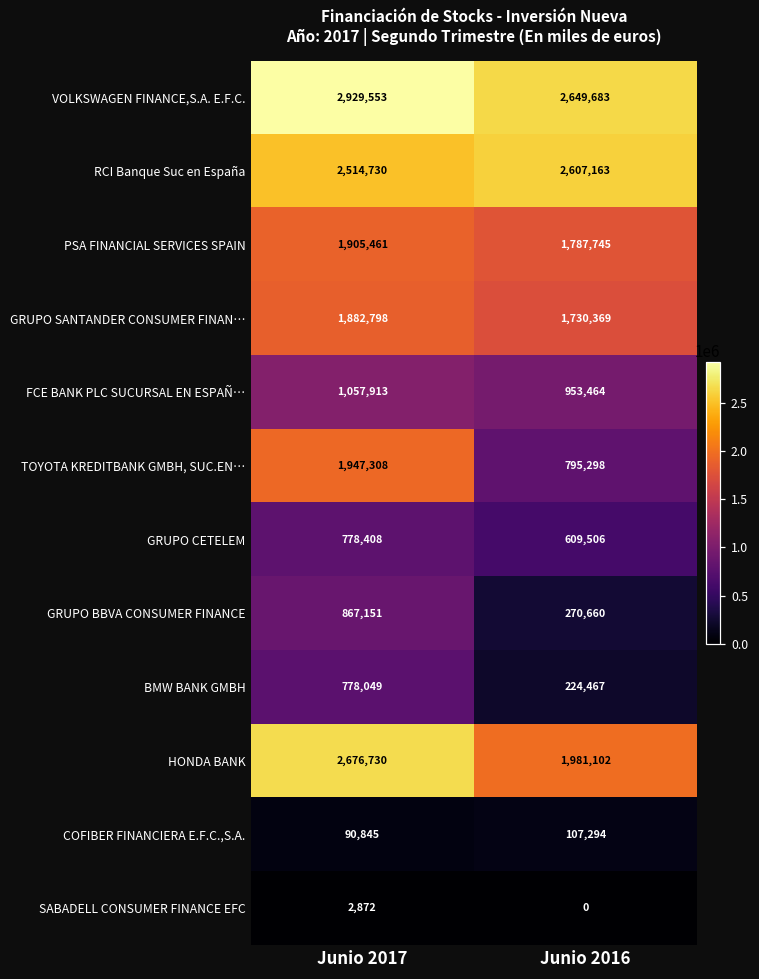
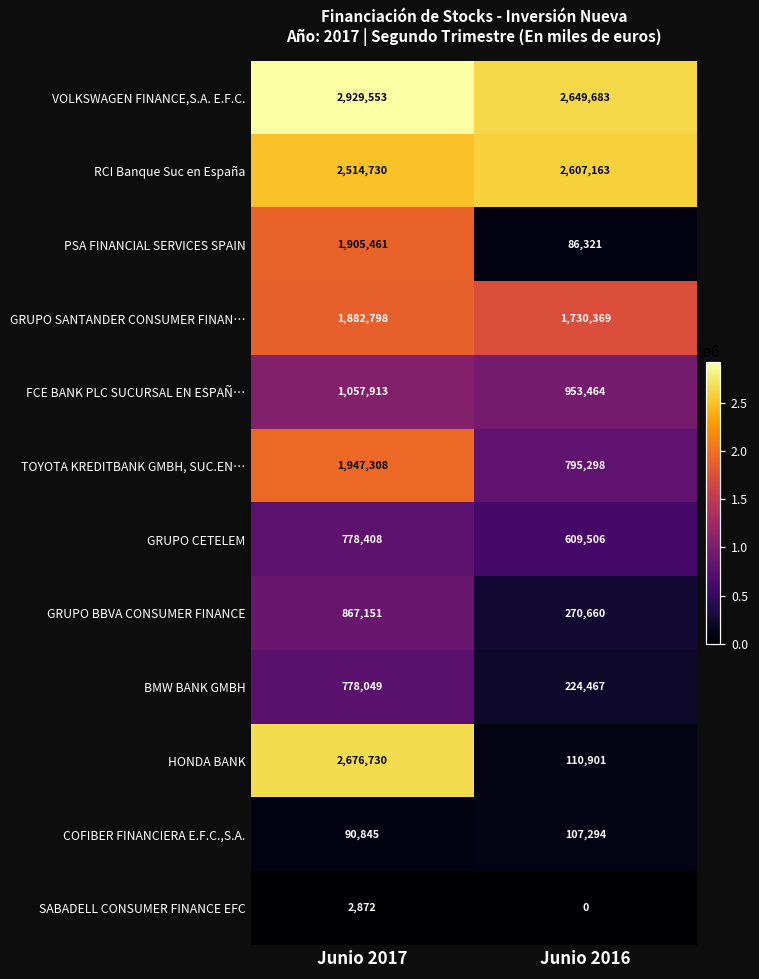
PSA FINANCIAL SERVICES SPAIN, Junio 2016: 1,787,745 -> 86,321
HONDA BANK, Junio 2016: 1,981,102 -> 110,901
